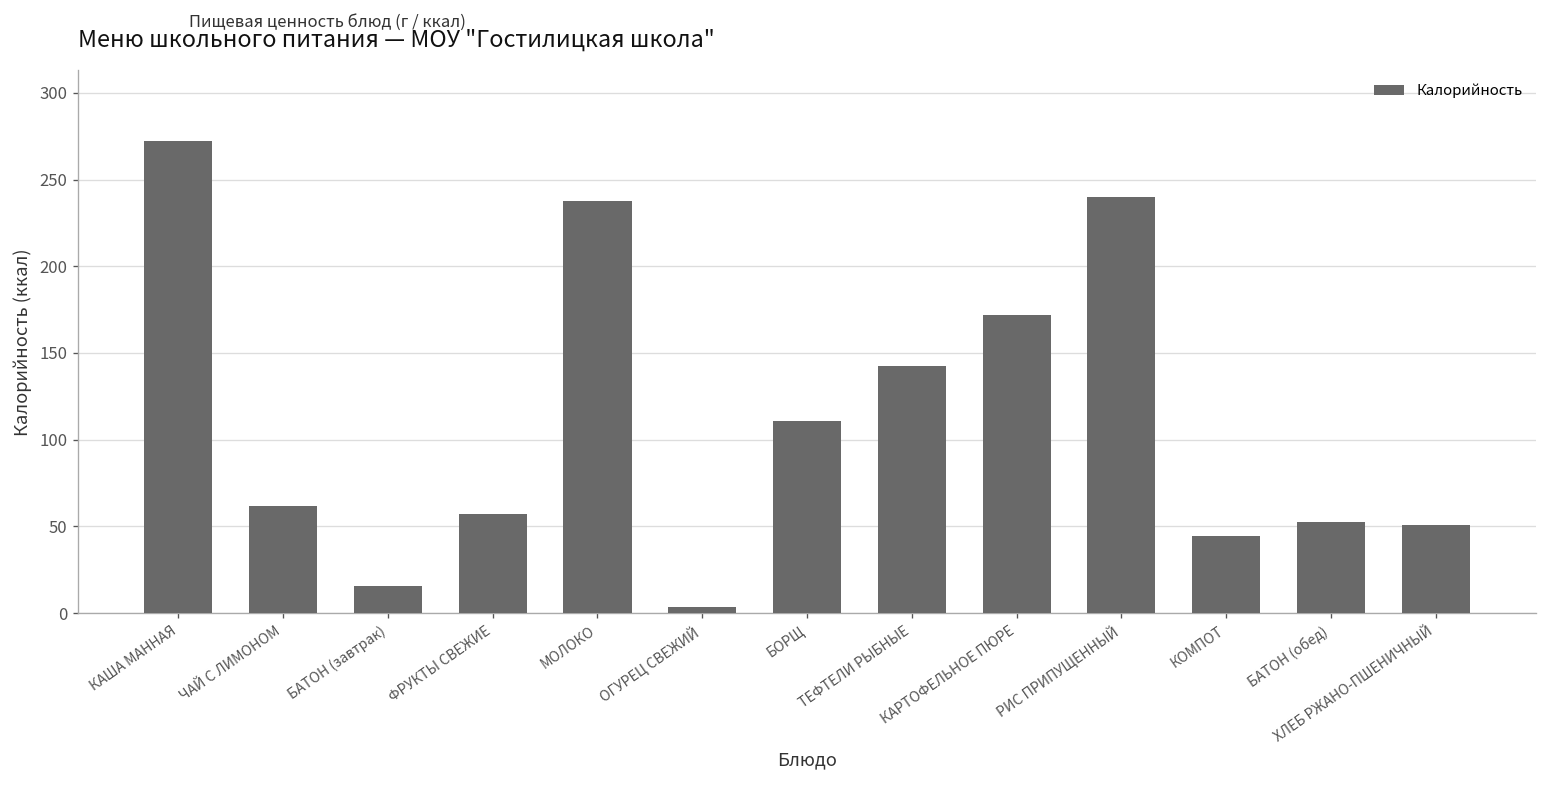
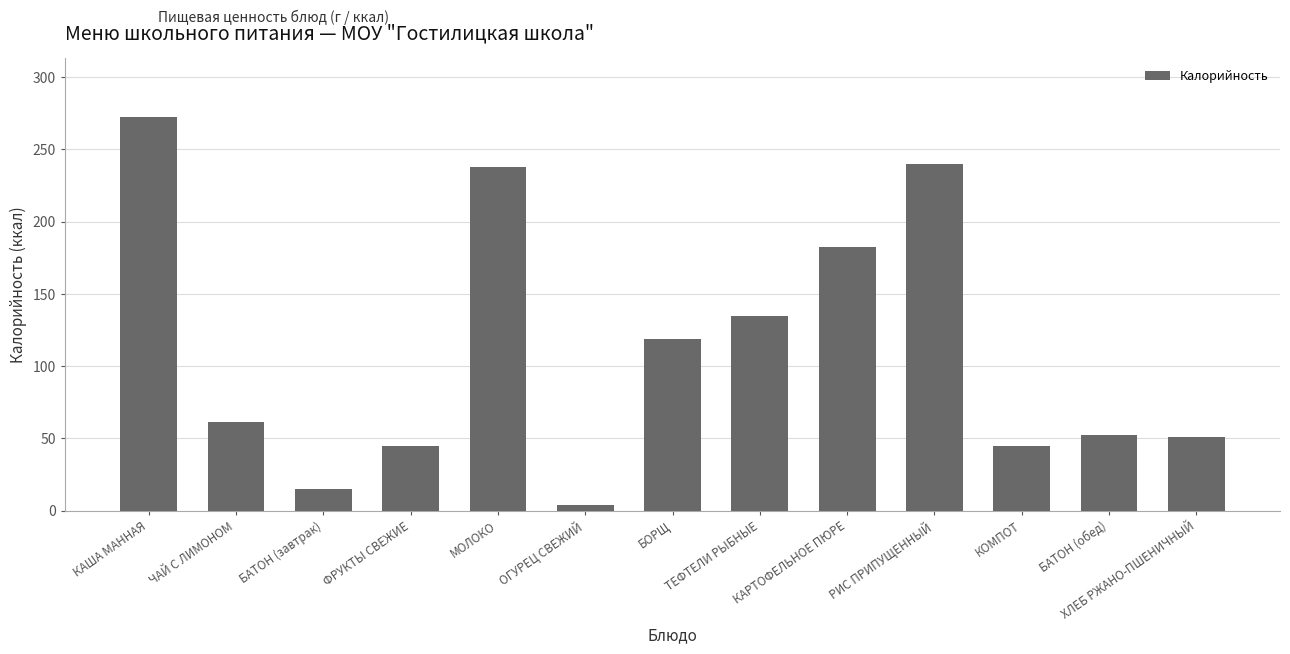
ФРУКТЫ СВЕЖИЕ: 57 -> 45
БОРЩ: 111 -> 119
ТЕФТЕЛИ РЫБНЫЕ: 142 -> 135
КАРТОФЕЛЬНОЕ ПЮРЕ: 172 -> 182
